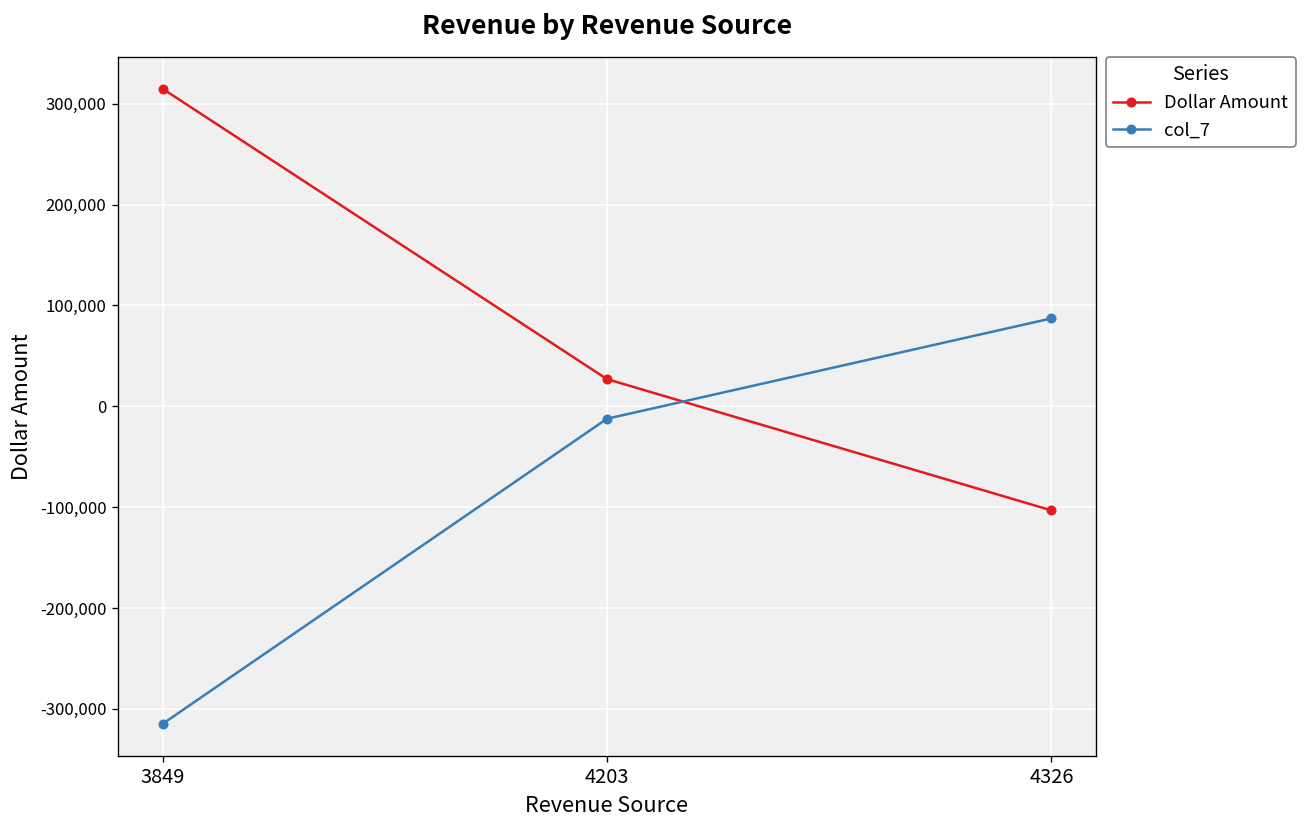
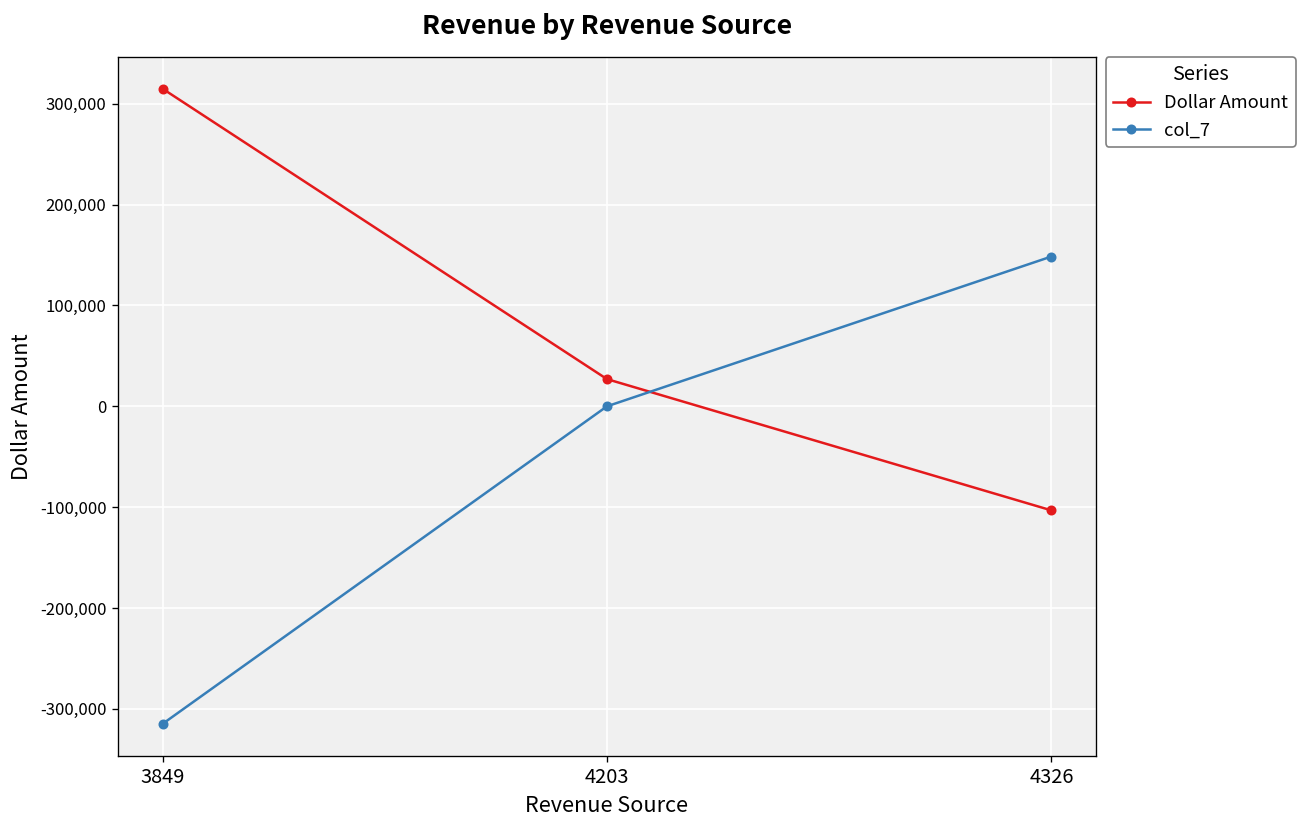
col_7, 4203: -10,000 -> 0
col_7, 4326: 90,000 -> 150,000
